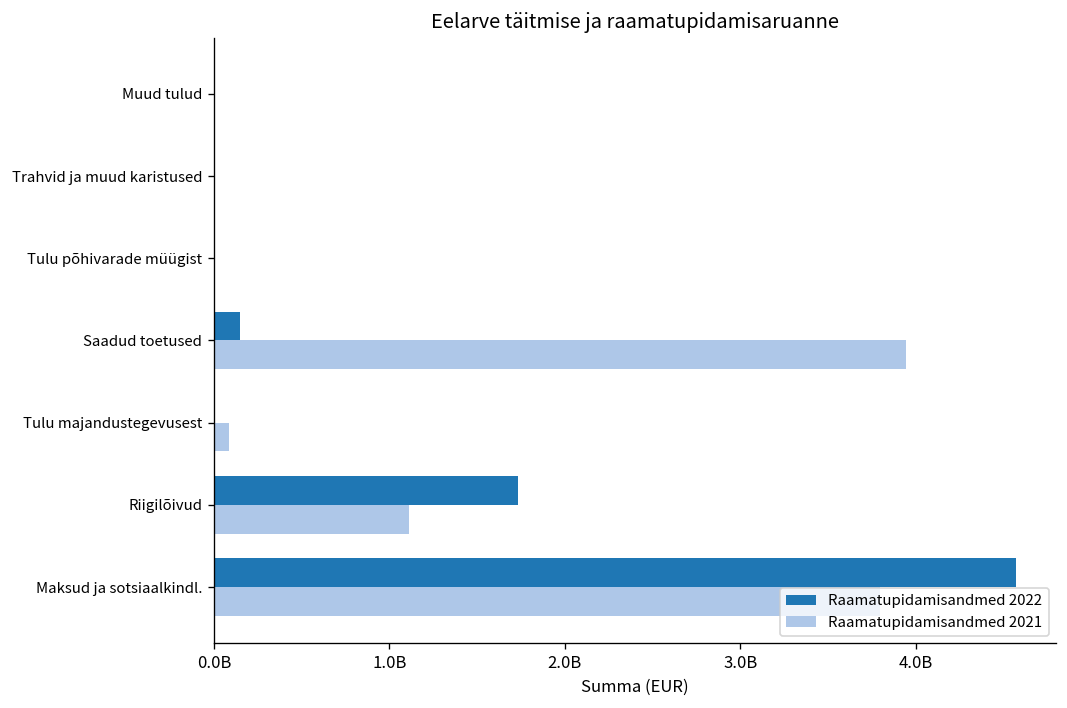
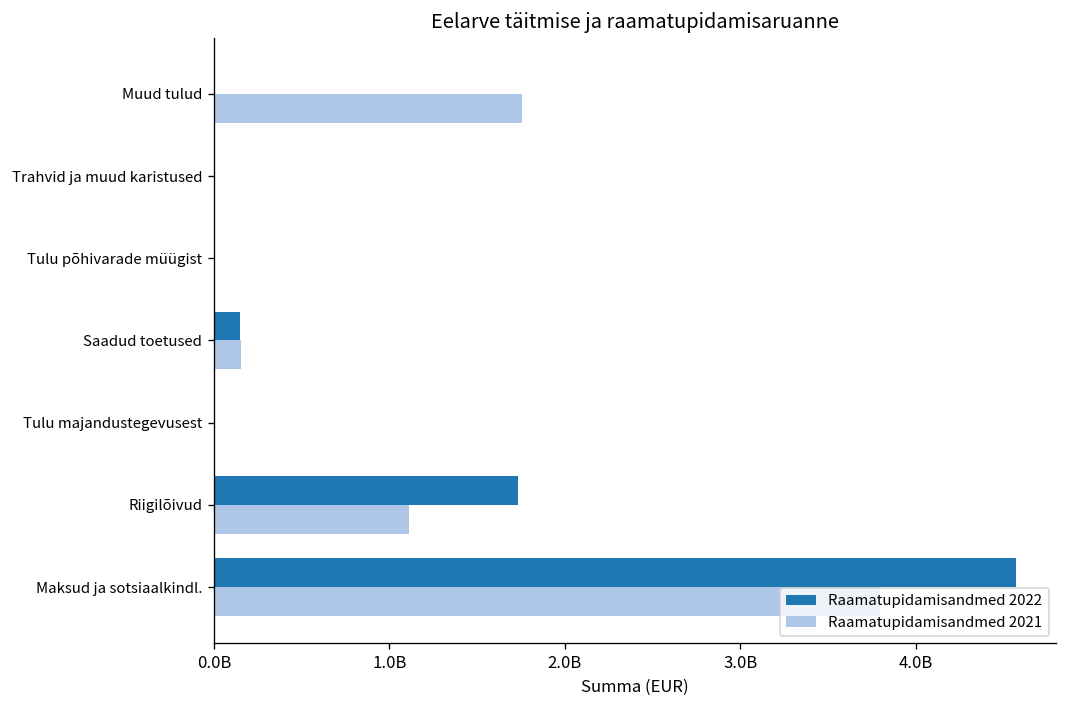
Raamatupidamisandmed 2021, Muud tulud: 0 -> 1760000000
Raamatupidamisandmed 2021, Saadud toetused: 3950000000 -> 150000000
Raamatupidamisandmed 2021, Tulu majandustegevusest: 80000000 -> 10000000
